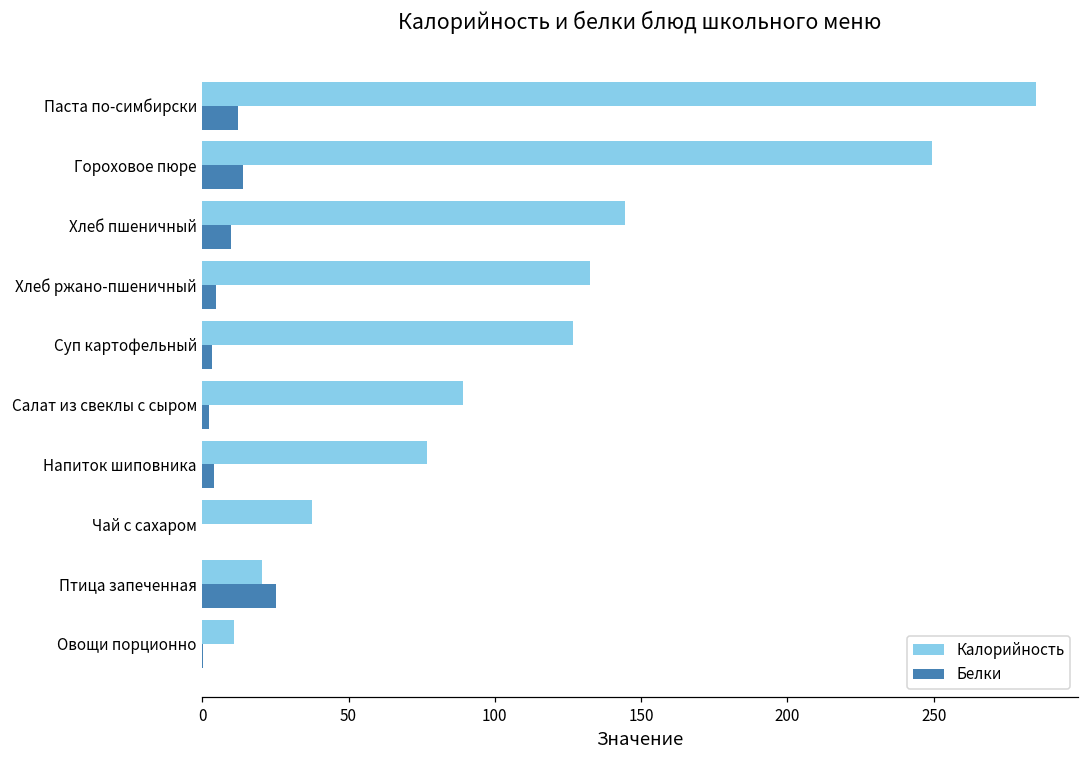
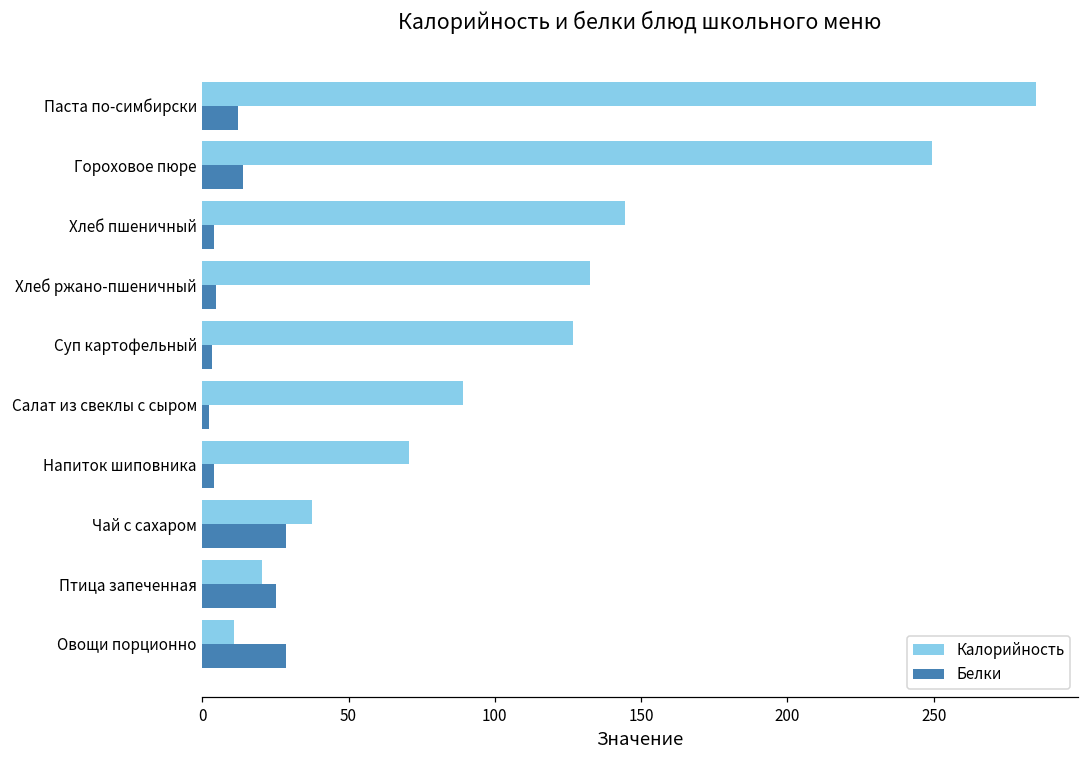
Белки, Хлеб пшеничный: 10 -> 4
Калорийность, Напиток шиповника: 77 -> 71
Белки, Чай с сахаром: 0 -> 29
Белки, Овощи порционно: 0 -> 29
